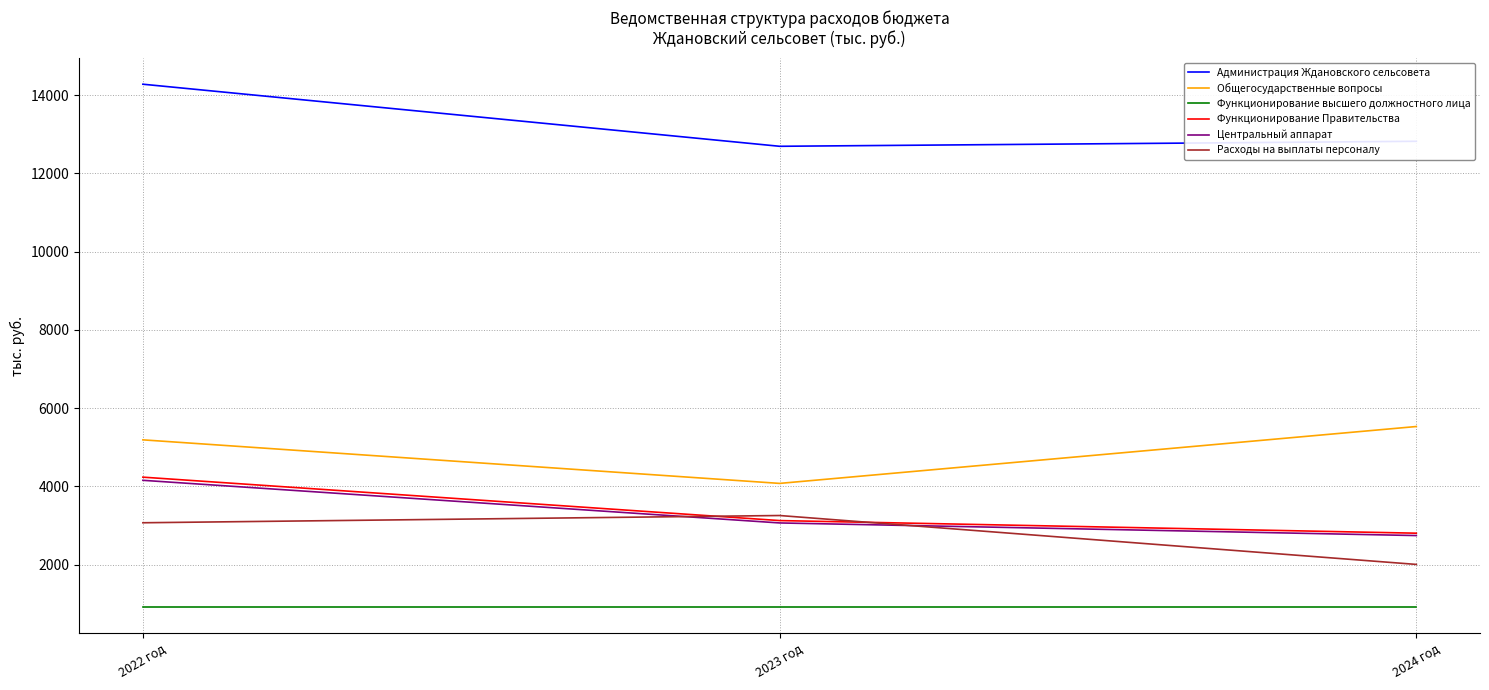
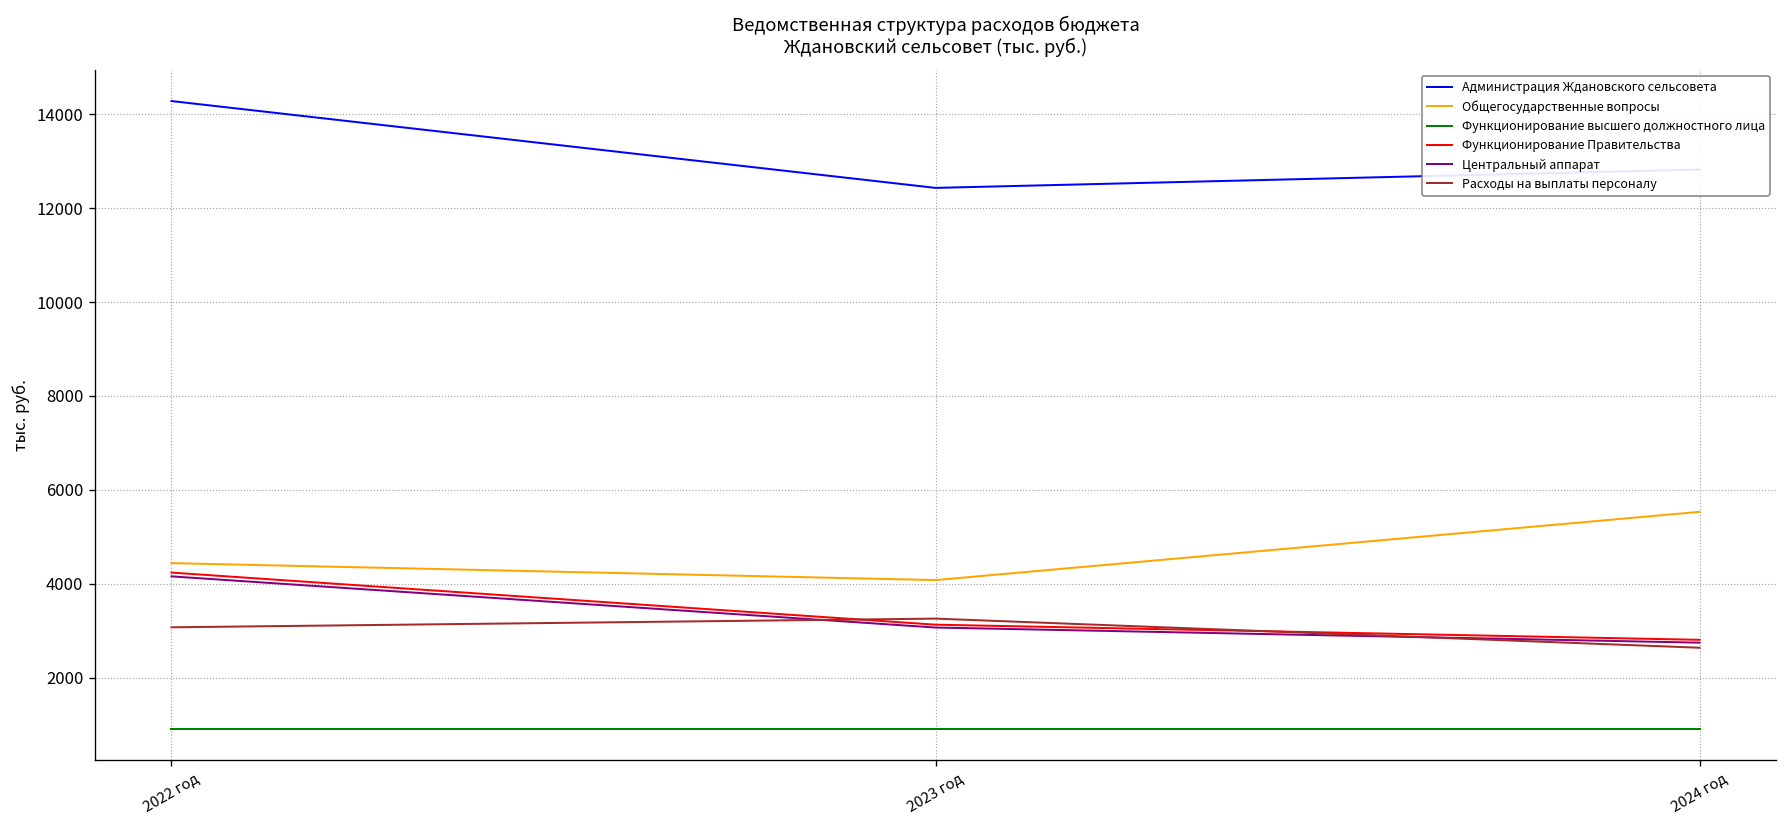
Общегосударственные вопросы, 2022 год: 5200 -> 4400
Администрация Ждановского сельсовета, 2023 год: 12700 -> 12400
Расходы на выплаты персоналу, 2024 год: 2000 -> 2600
